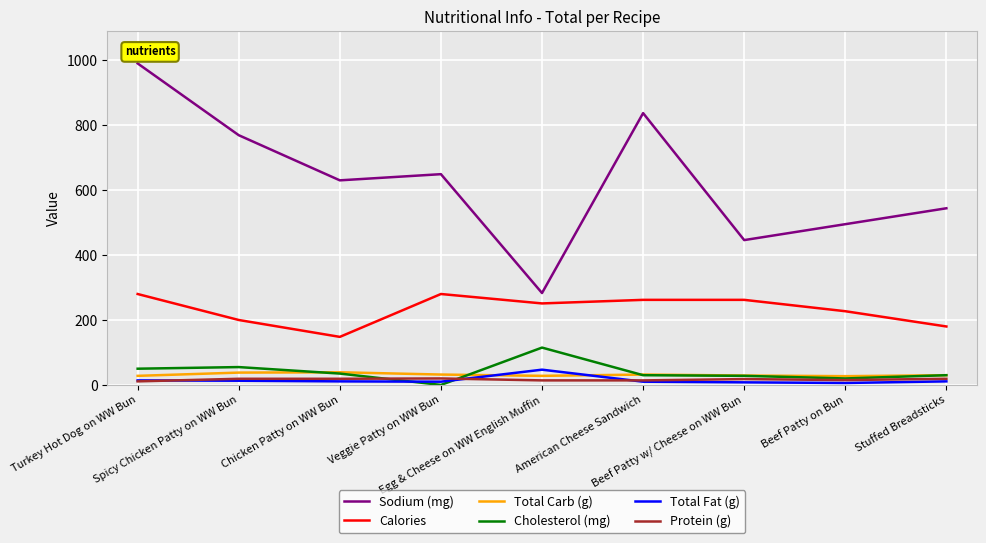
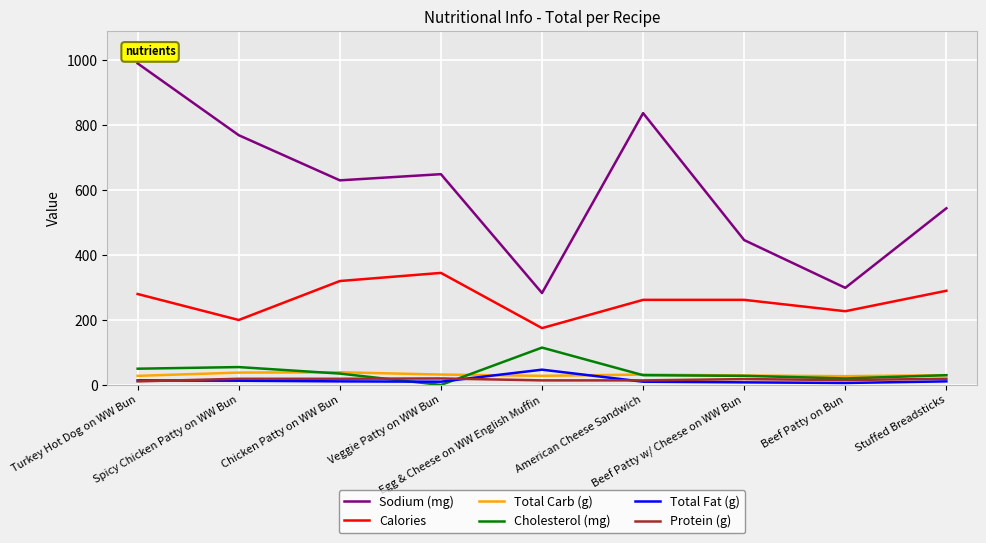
Calories, Chicken Patty on WW Bun: 150 -> 320
Calories, Veggie Patty on WW Bun: 280 -> 350
Calories, Egg & Cheese on WW English Muffin: 250 -> 180
Sodium (mg), Beef Patty on Bun: 500 -> 300
Calories, Stuffed Breadsticks: 180 -> 290
